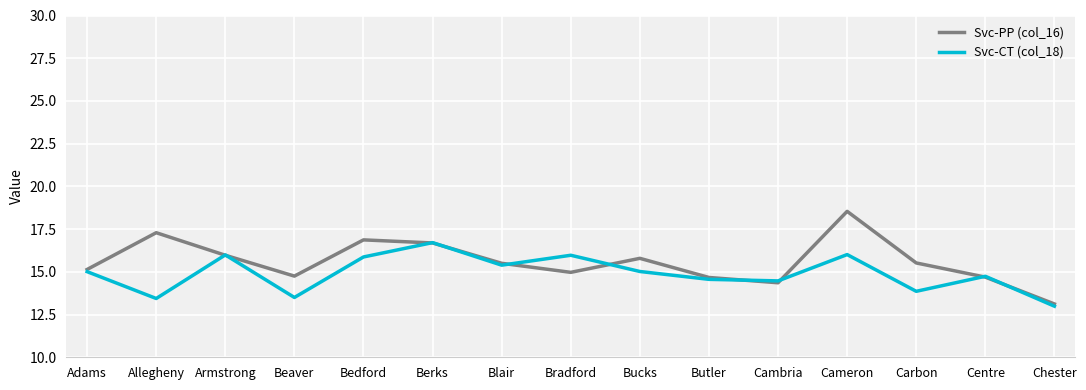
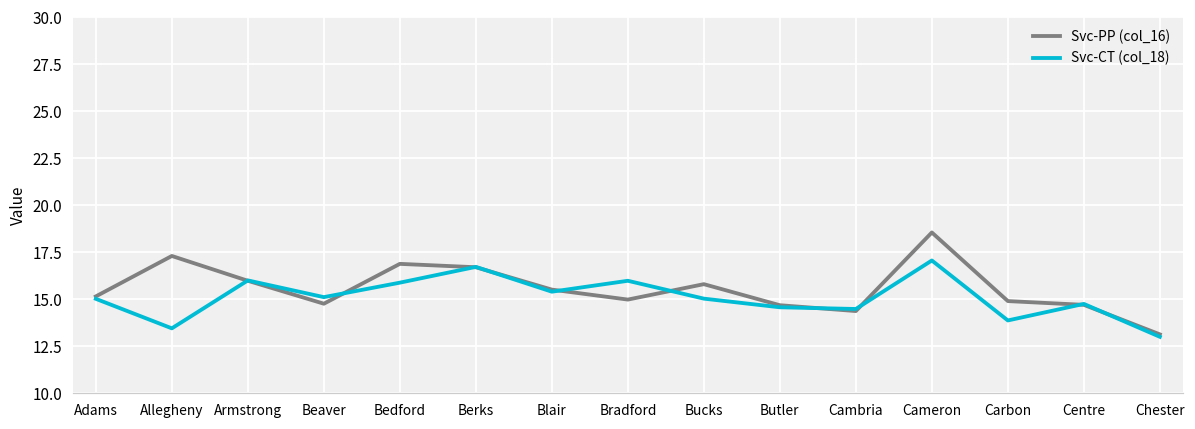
Svc-CT (col_18), Beaver: 13.5 -> 15.1
Svc-CT (col_18), Cameron: 16.0 -> 17.1
Svc-PP (col_16), Carbon: 15.5 -> 14.9
